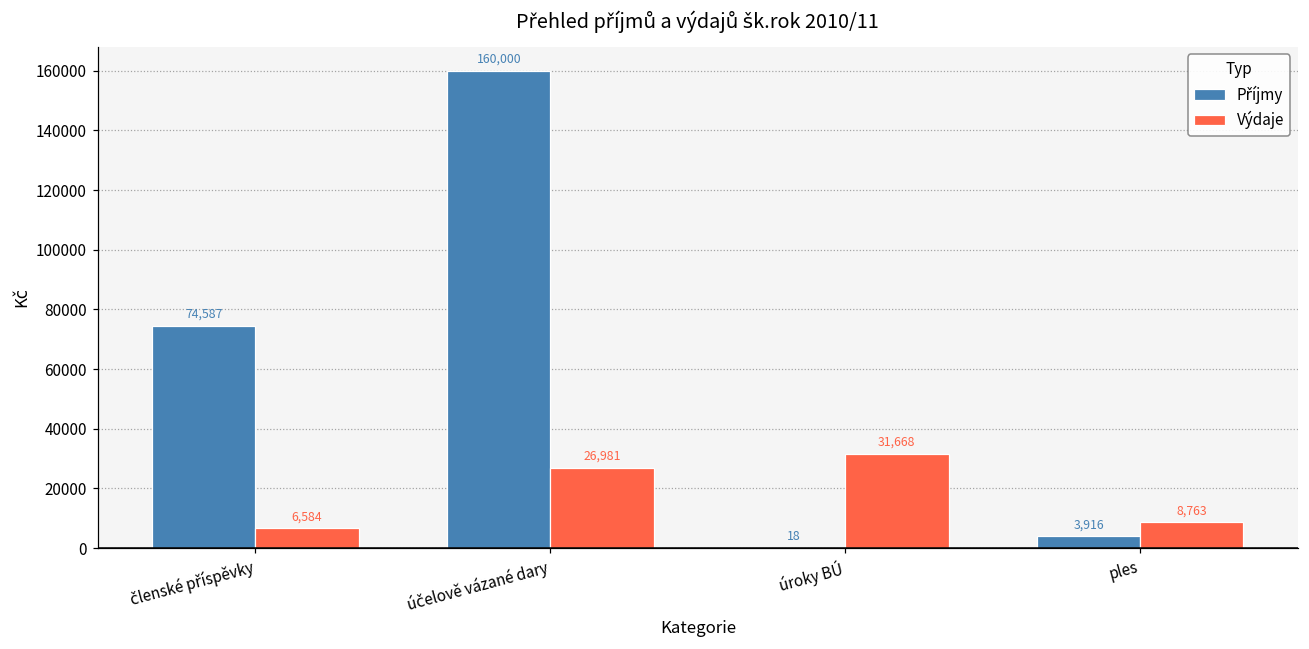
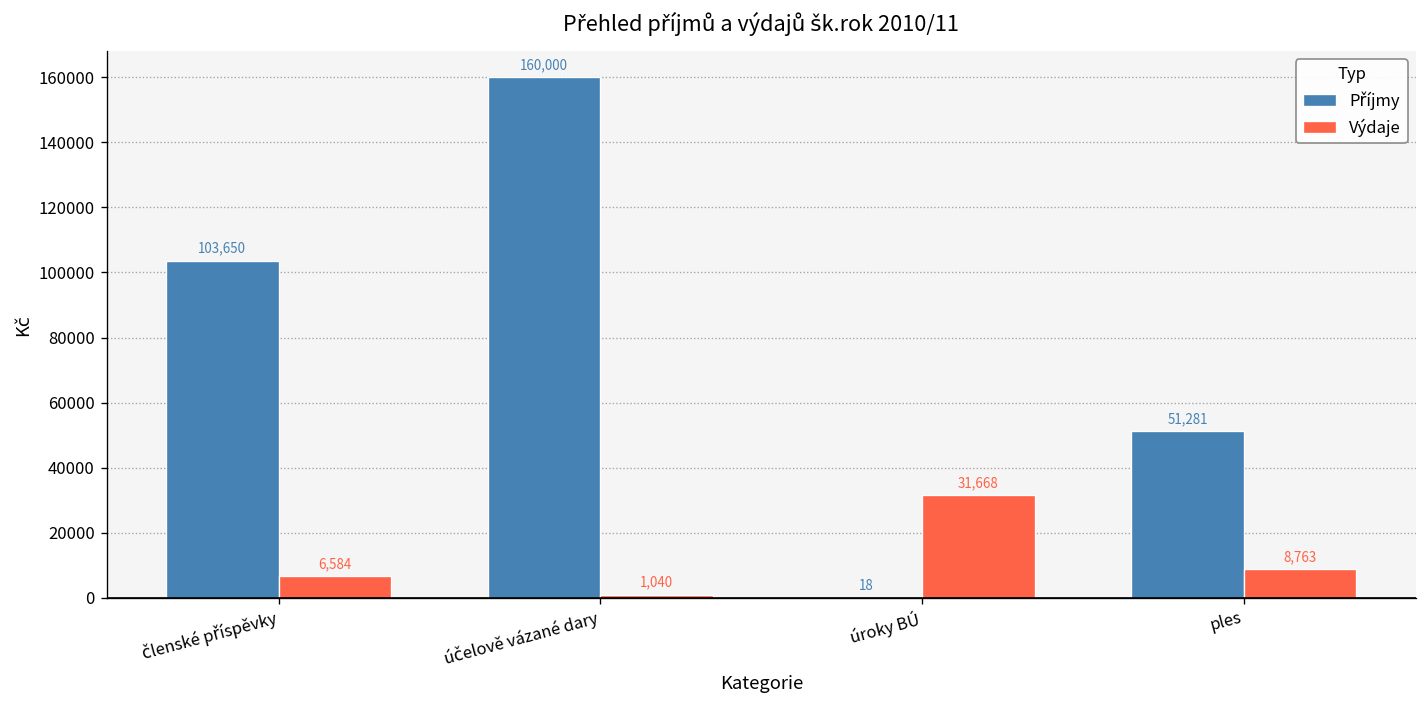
Příjmy, členské příspěvky: 74,587 -> 103,650
Výdaje, účelově vázané dary: 26,981 -> 1,040
Příjmy, ples: 3,916 -> 51,281
